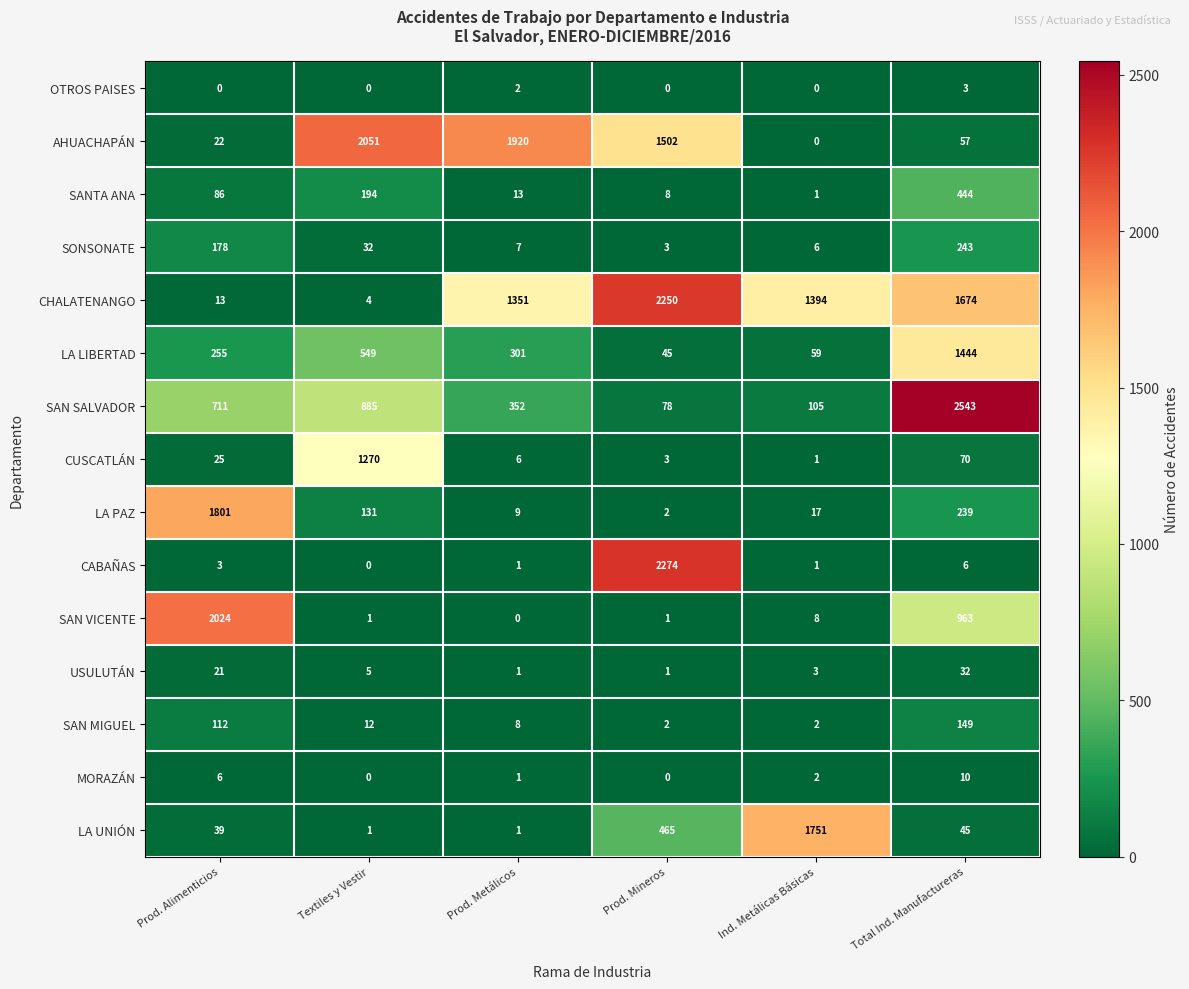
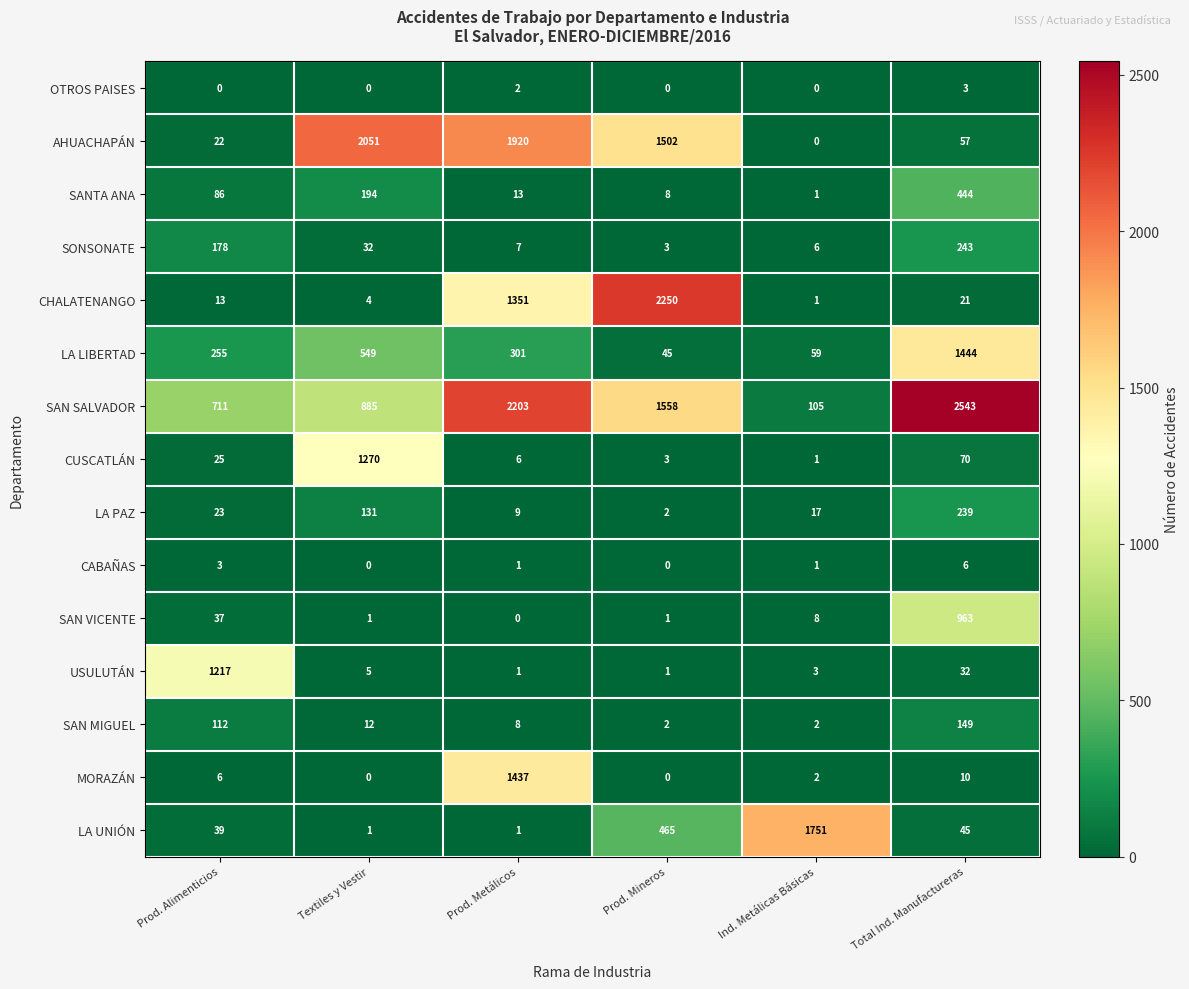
CHALATENANGO, Ind. Metálicas Básicas: 1394 -> 1
CHALATENANGO, Total Ind. Manufactureras: 1674 -> 21
SAN SALVADOR, Prod. Metálicos: 352 -> 2203
SAN SALVADOR, Prod. Mineros: 78 -> 1558
LA PAZ, Prod. Alimenticios: 1801 -> 23
CABAÑAS, Prod. Mineros: 2274 -> 0
SAN VICENTE, Prod. Alimenticios: 2024 -> 37
USULUTÁN, Prod. Alimenticios: 21 -> 1217
MORAZÁN, Prod. Metálicos: 1 -> 1437
